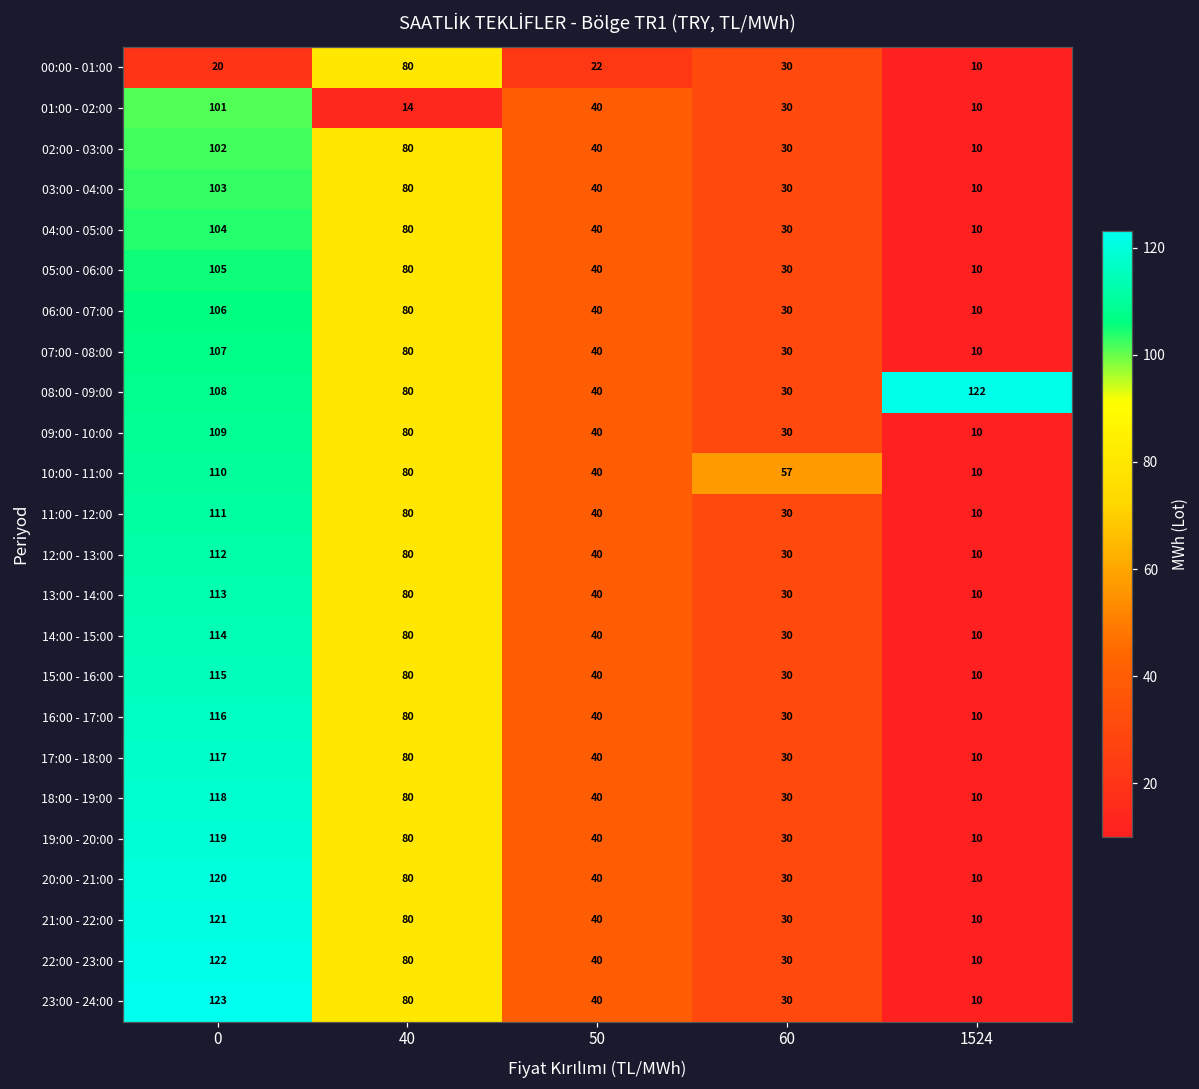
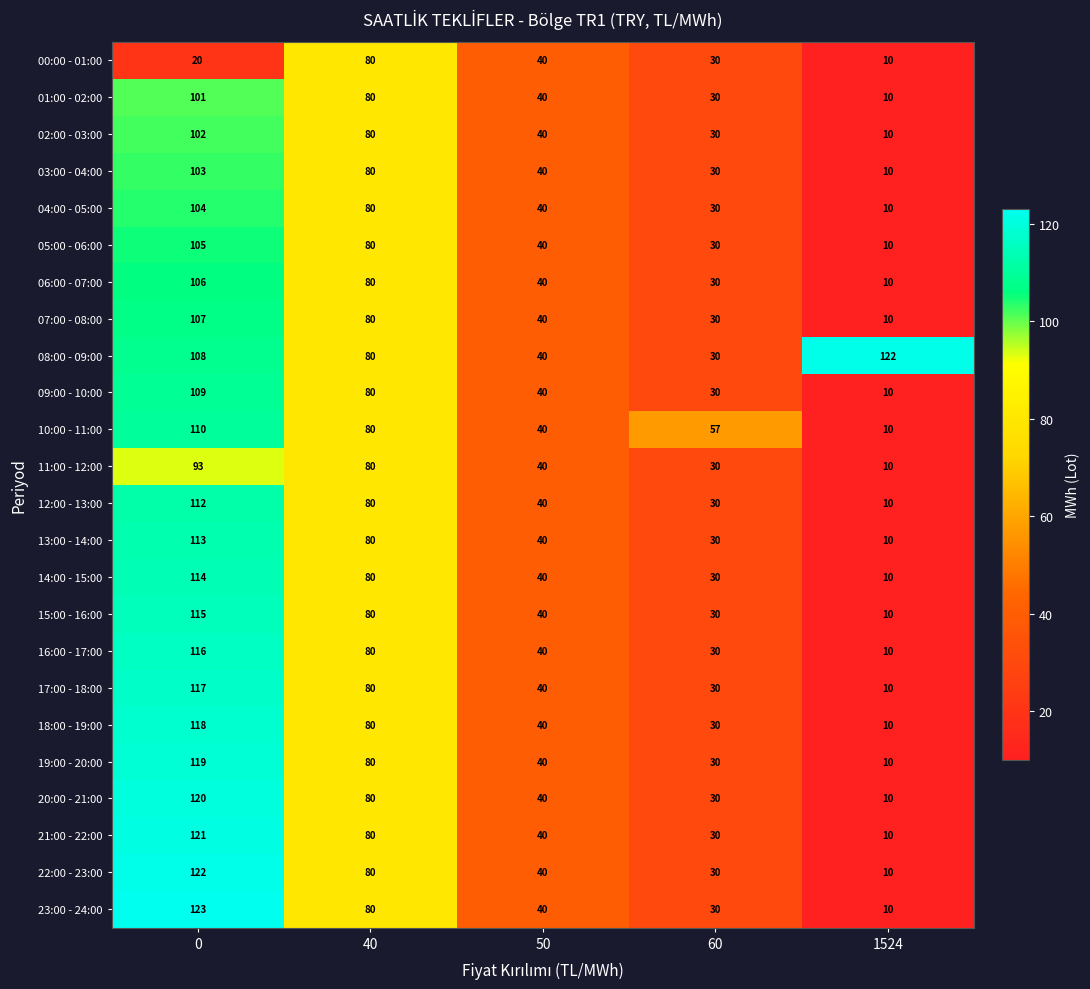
00:00 - 01:00, 50: 22 -> 40
01:00 - 02:00, 40: 14 -> 80
11:00 - 12:00, 0: 111 -> 93
